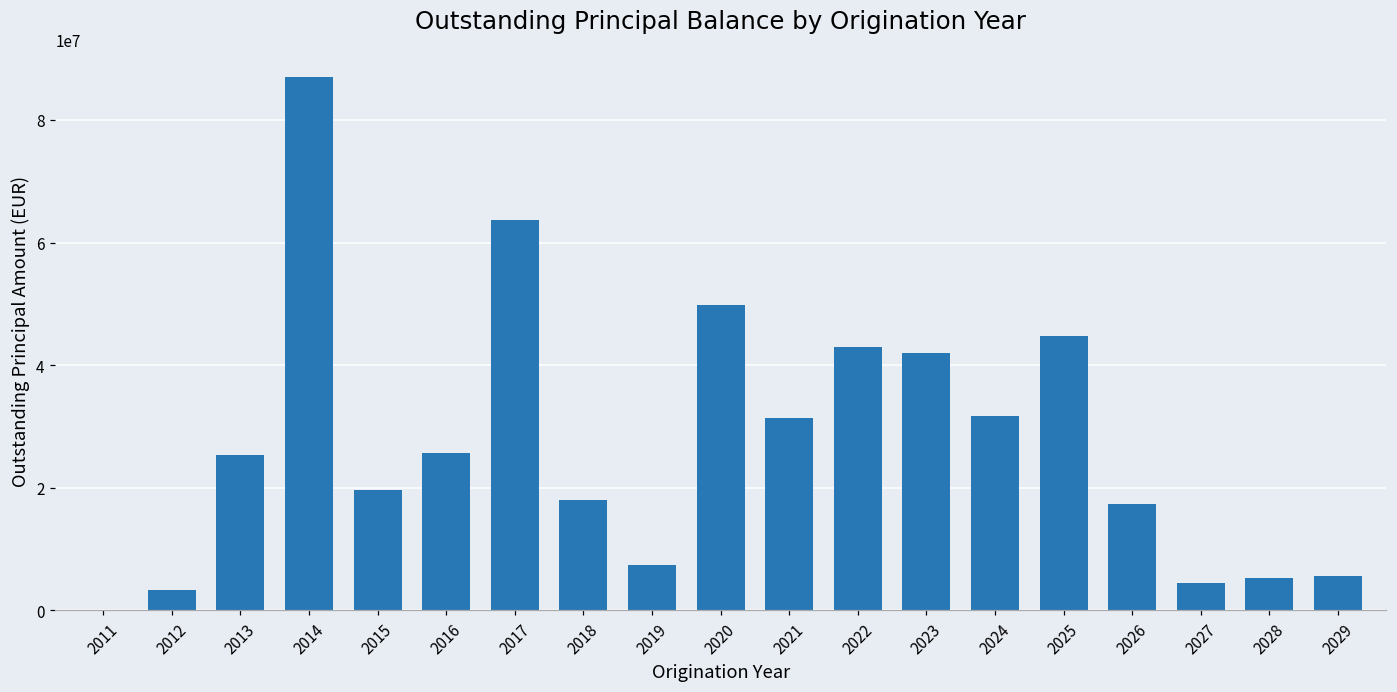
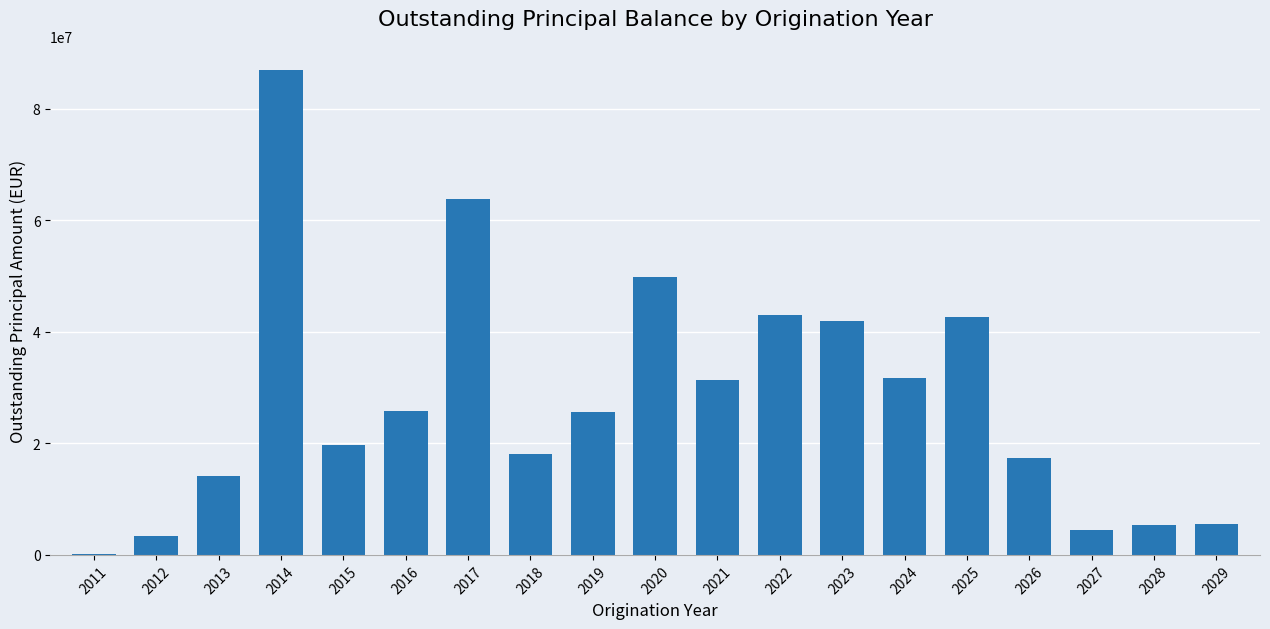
2013: 25000000 -> 14000000
2019: 7000000 -> 26000000
2025: 45000000 -> 43000000
